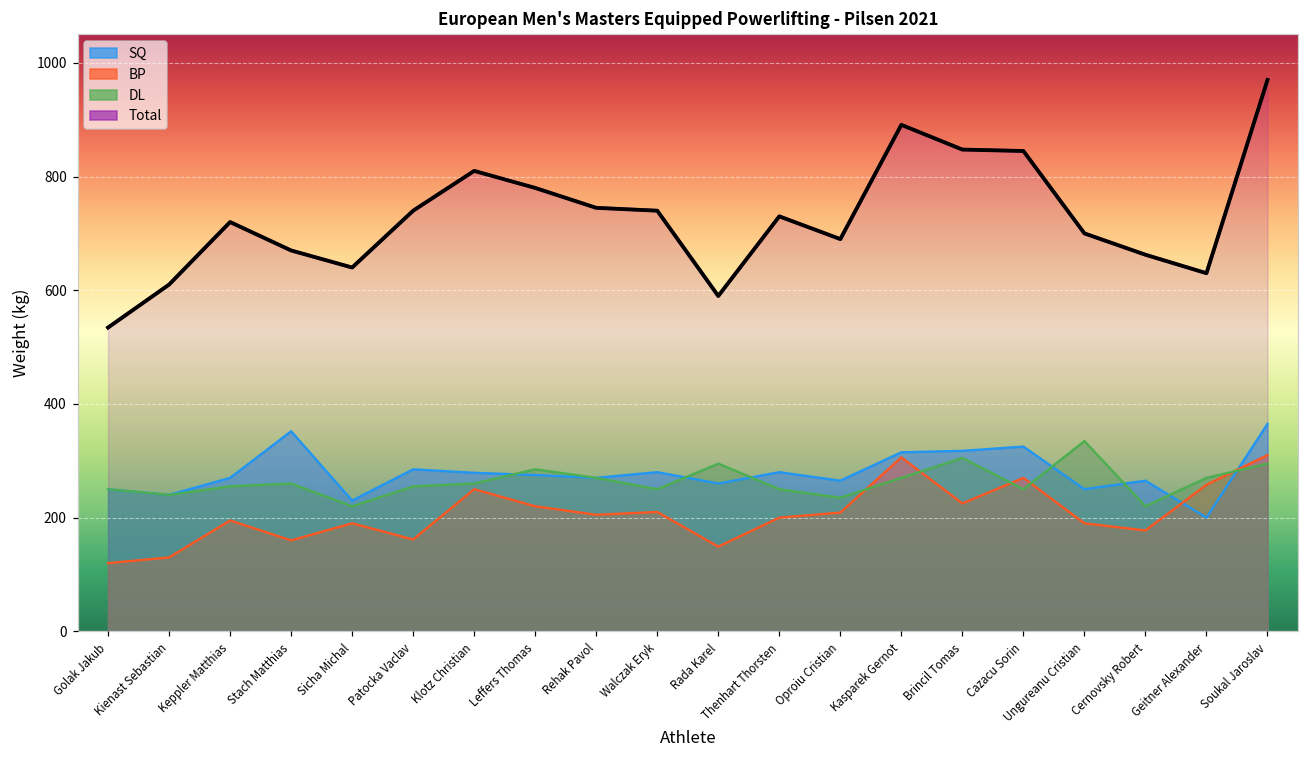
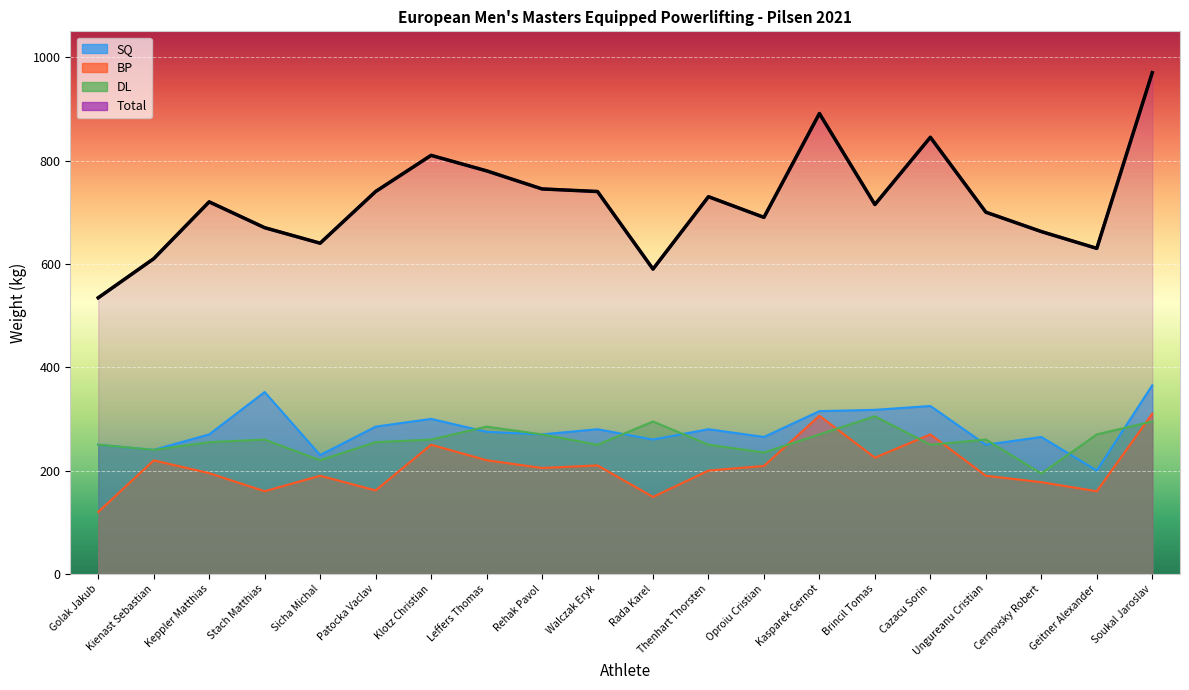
BP, Kienast Sebastian: 130 -> 220
SQ, Klotz Christian: 280 -> 300
Total, Brincil Tomas: 850 -> 710
DL, Ungureanu Cristian: 330 -> 260
DL, Cernovsky Robert: 220 -> 190
BP, Geitner Alexander: 260 -> 160
